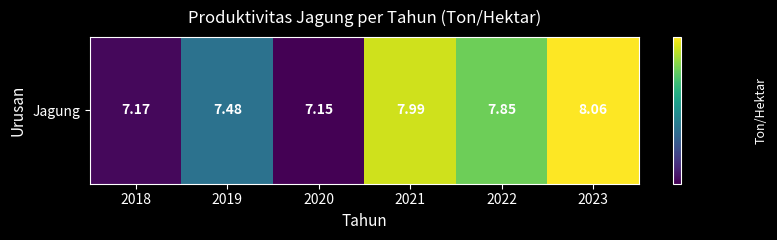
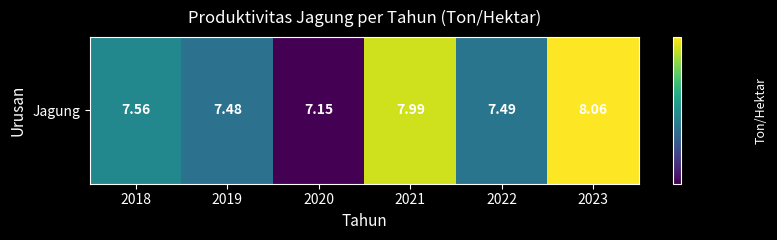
Jagung, 2018: 7.17 -> 7.56
Jagung, 2022: 7.85 -> 7.49
